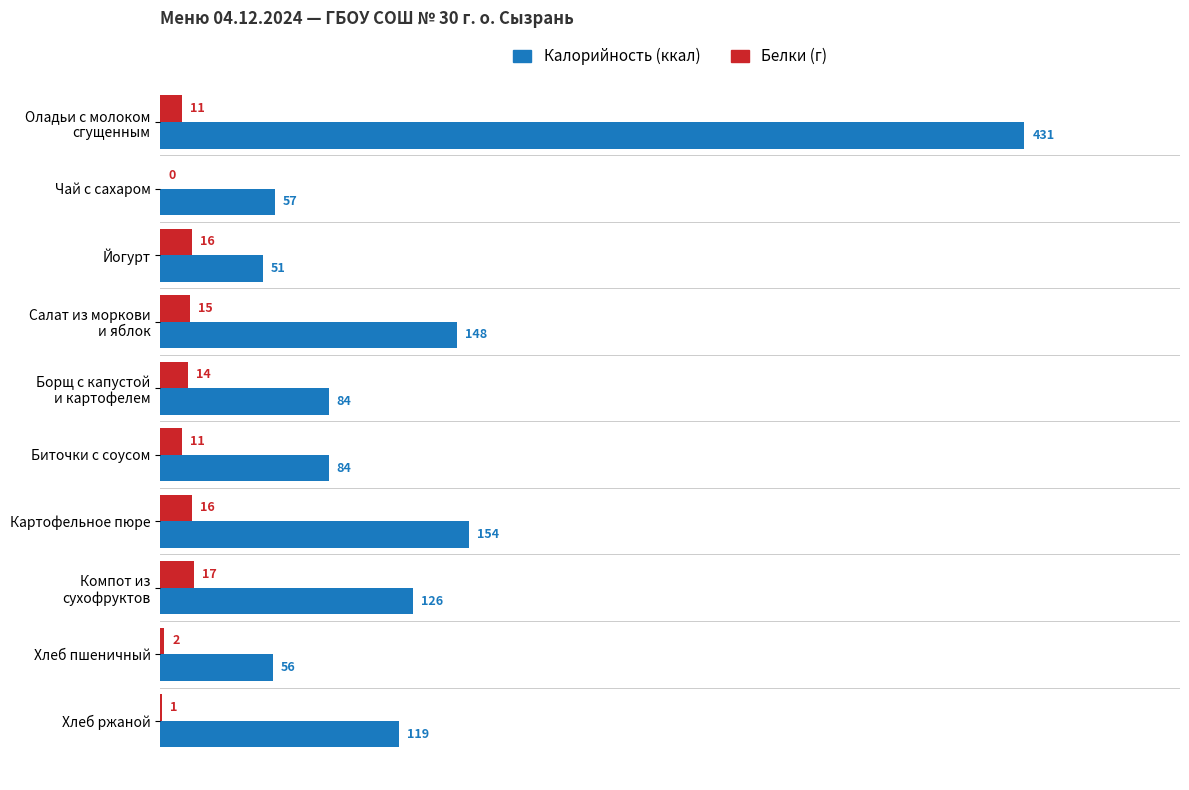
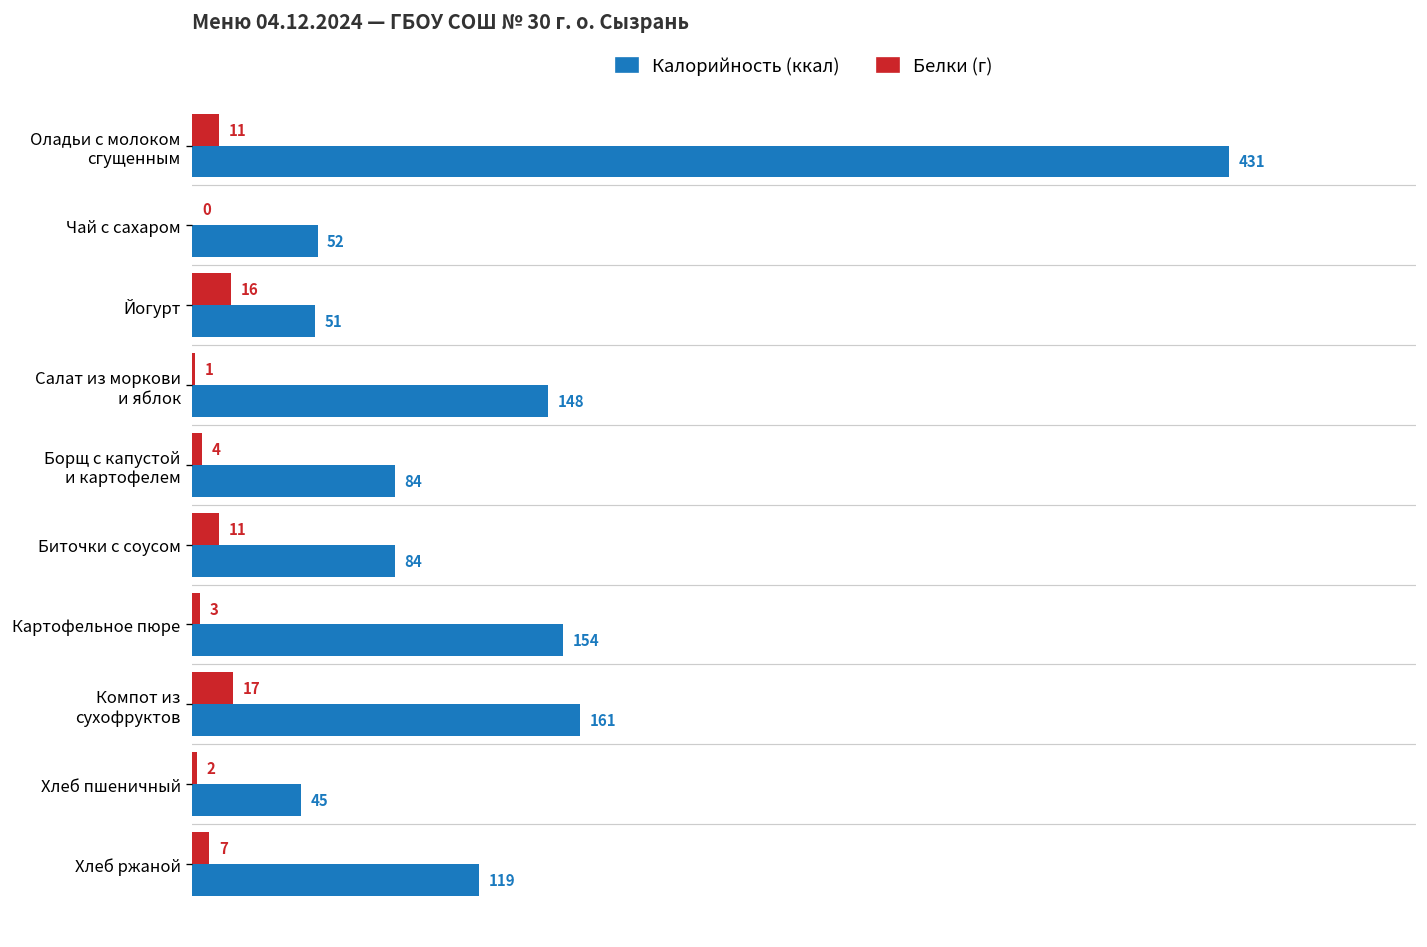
Калорийность (ккал), Чай с сахаром: 57 -> 52
Белки (г), Салат из моркови и яблок: 15 -> 1
Белки (г), Борщ с капустой и картофелем: 14 -> 4
Белки (г), Картофельное пюре: 16 -> 3
Калорийность (ккал), Компот из сухофруктов: 126 -> 161
Калорийность (ккал), Хлеб пшеничный: 56 -> 45
Белки (г), Хлеб ржаной: 1 -> 7
